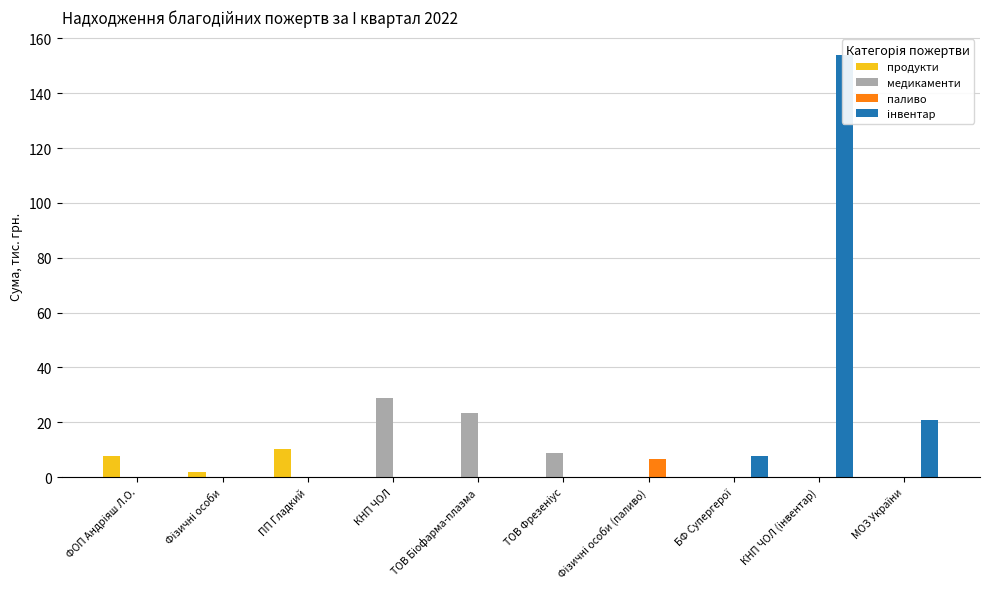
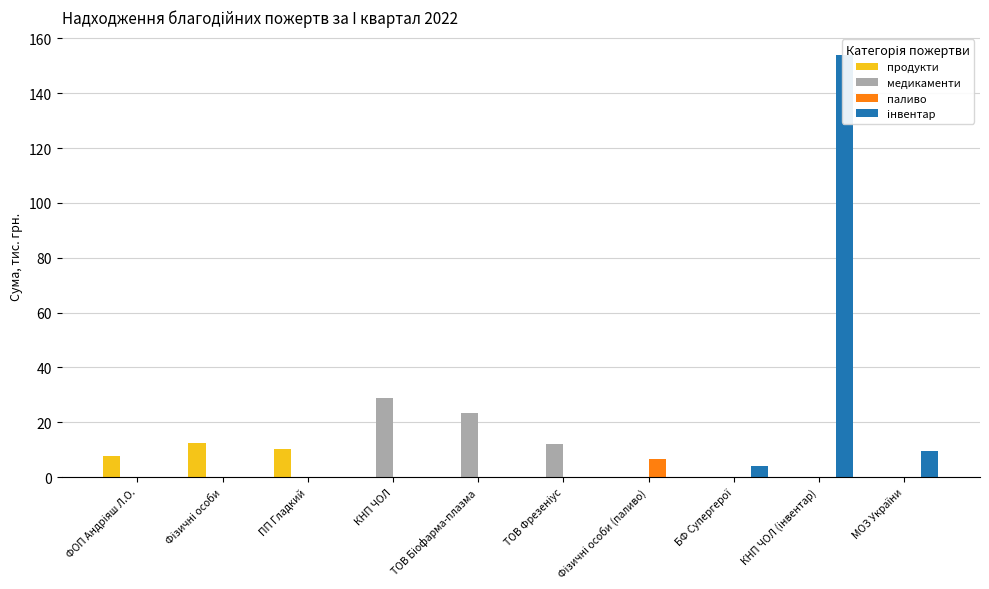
продукти, Фізичні особи: 2 -> 12
медикаменти, ТОВ Фрезеніус: 9 -> 12
інвентар, БФ Супергерої: 8 -> 4
інвентар, МОЗ України: 21 -> 9
